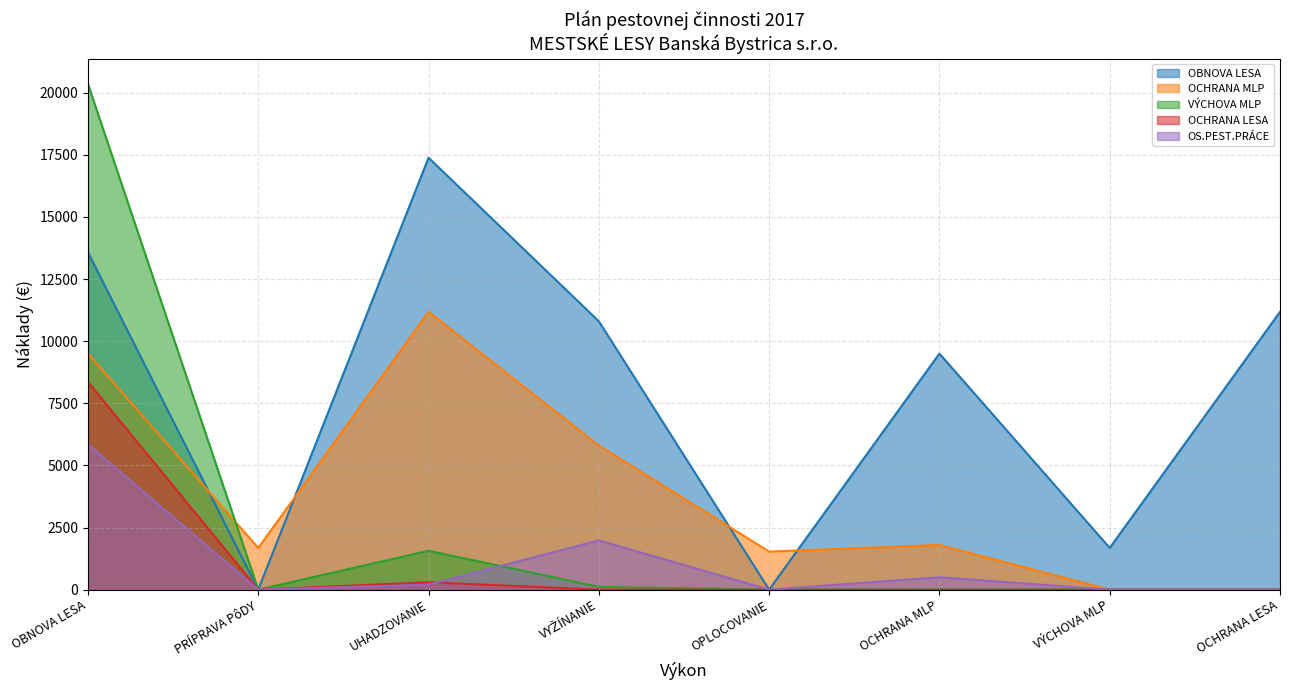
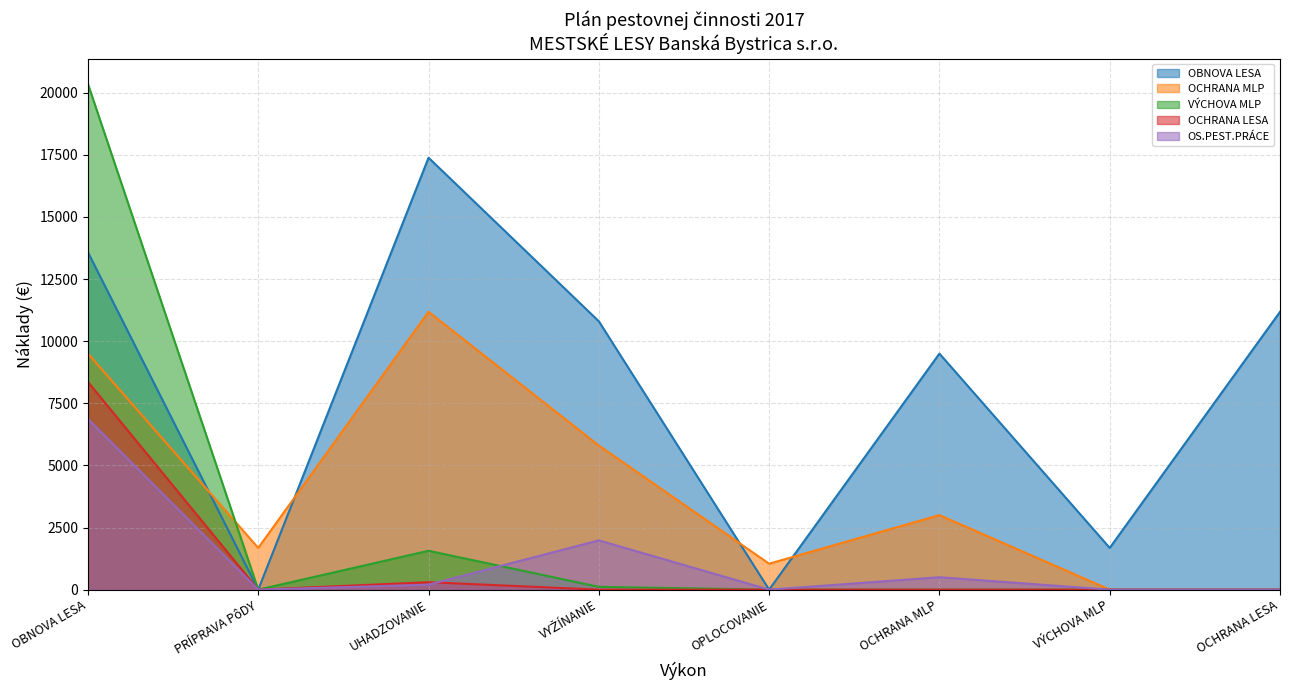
OS.PEST.PRÁCE, OBNOVA LESA: 5900 -> 6900
OCHRANA MLP, OPLOCOVANIE: 1500 -> 1000
OCHRANA MLP, OCHRANA MLP: 1800 -> 3000
